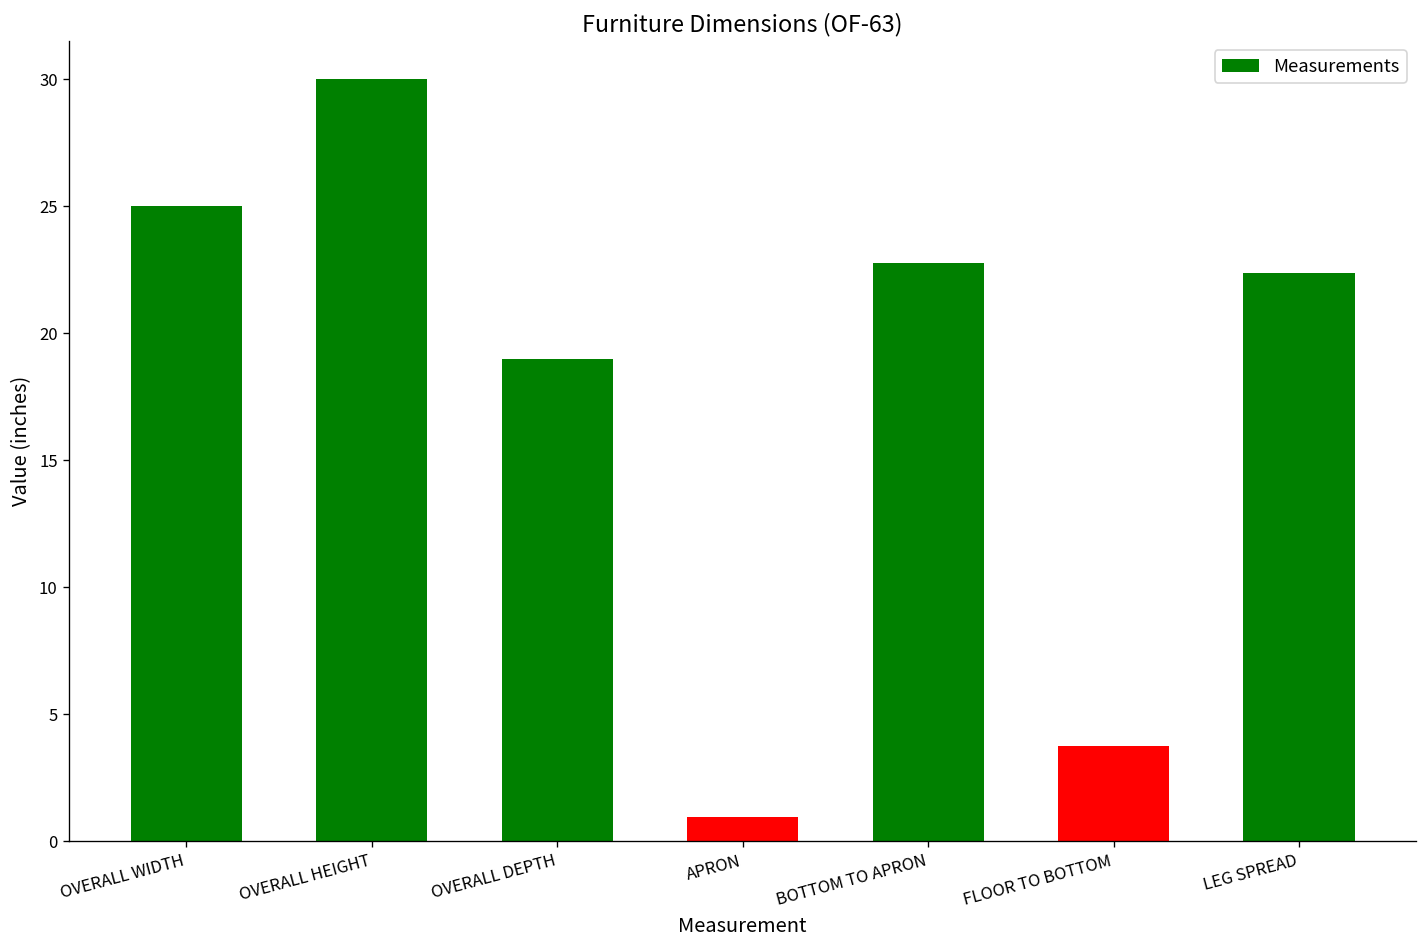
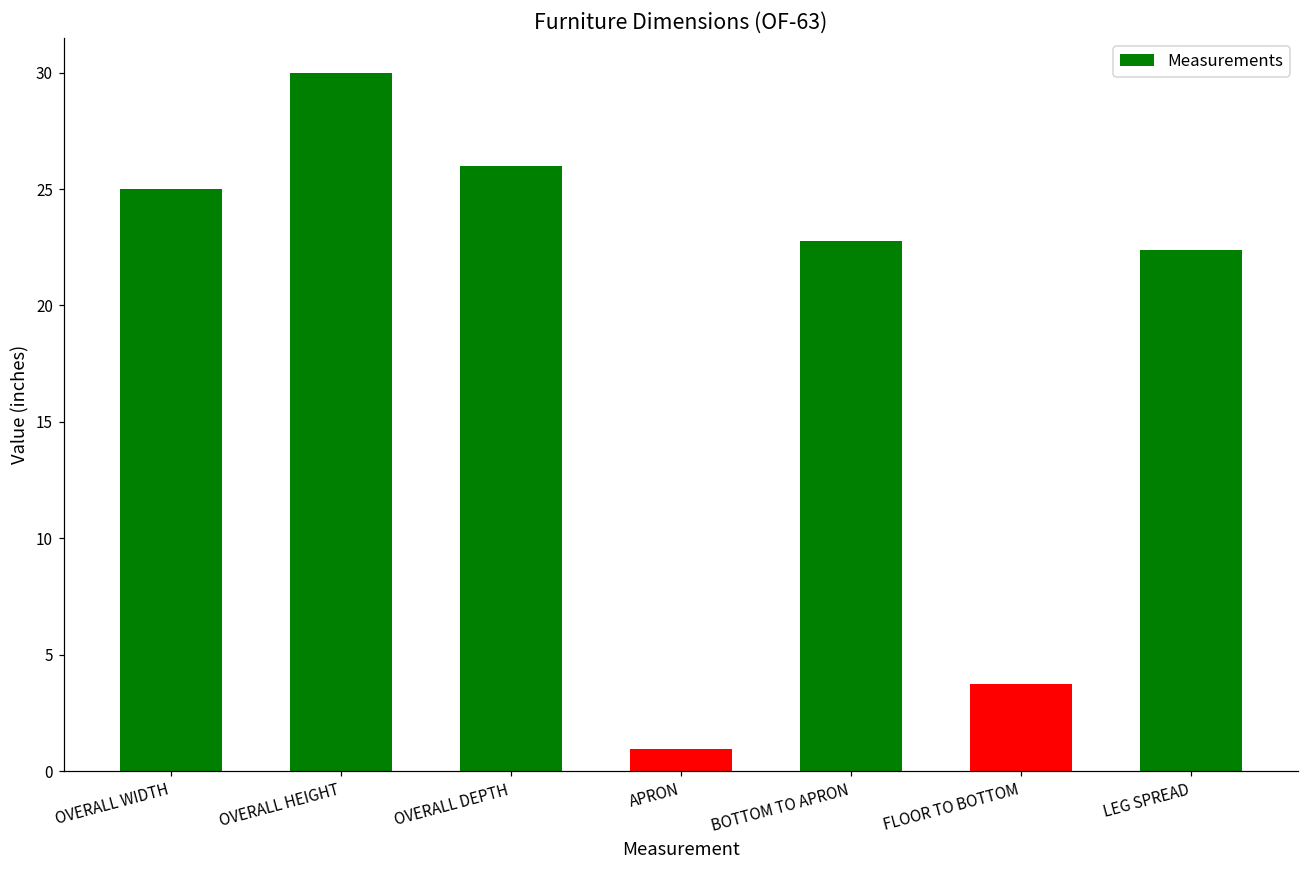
OVERALL DEPTH: 19 -> 26
